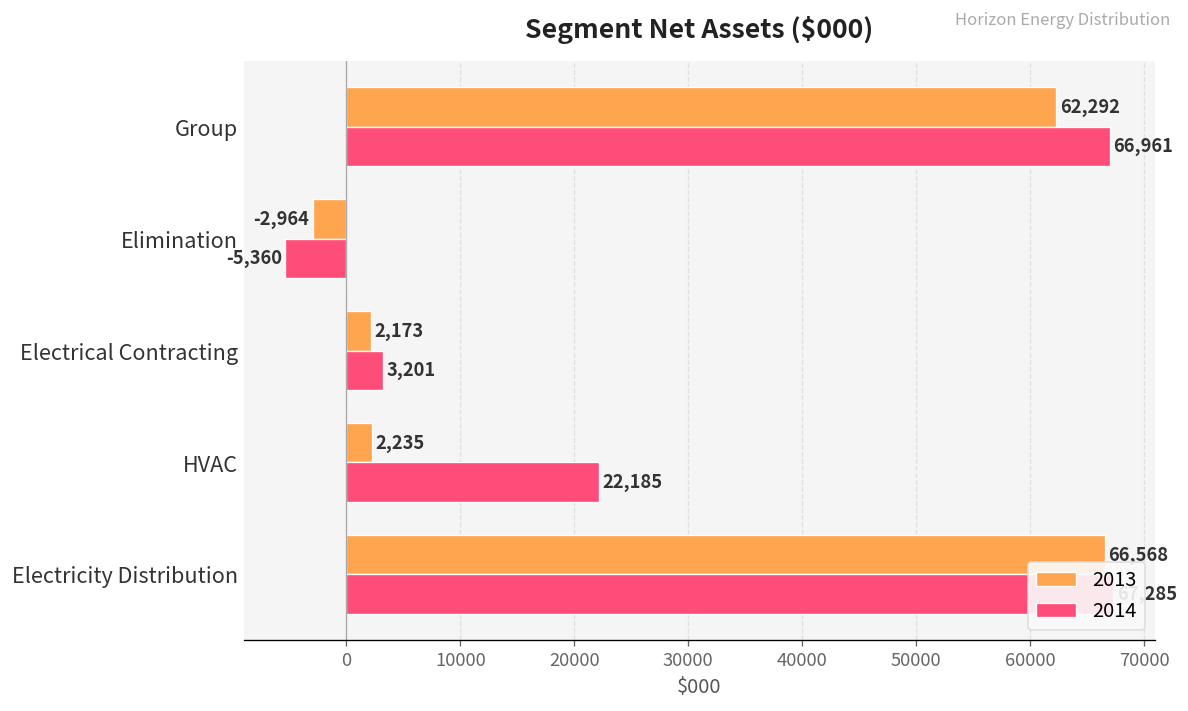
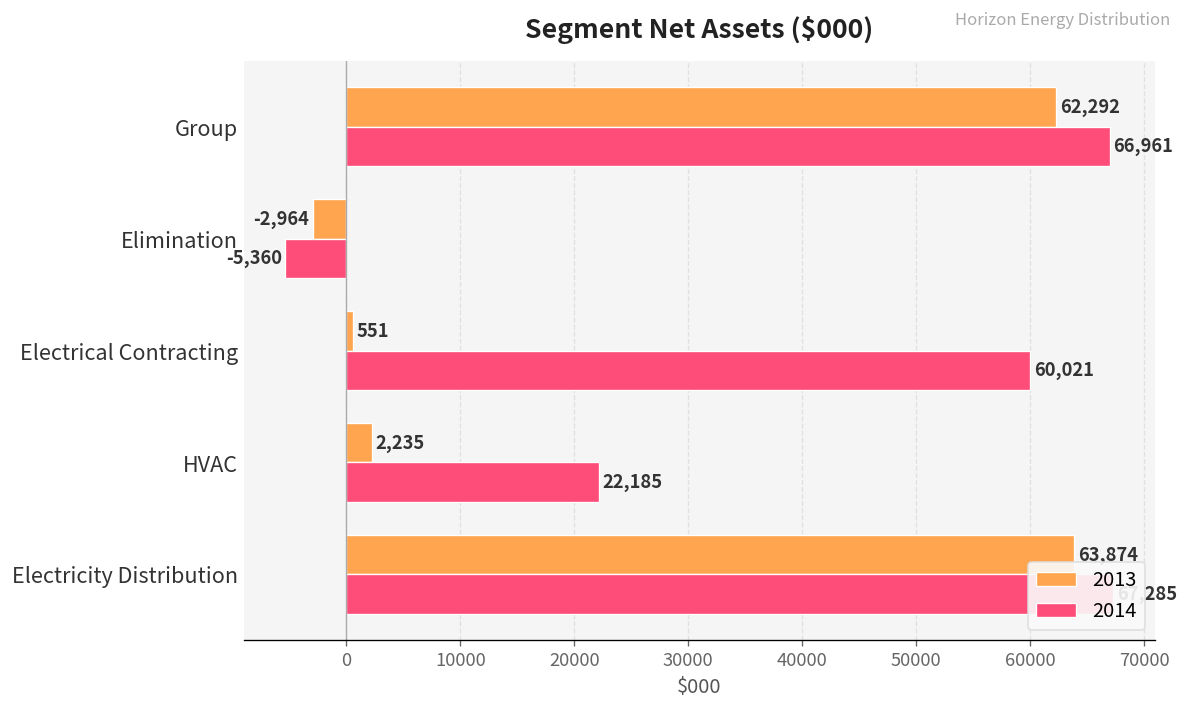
2013, Electrical Contracting: 2,173 -> 551
2014, Electrical Contracting: 3,201 -> 60,021
2013, Electricity Distribution: 66,568 -> 63,874
